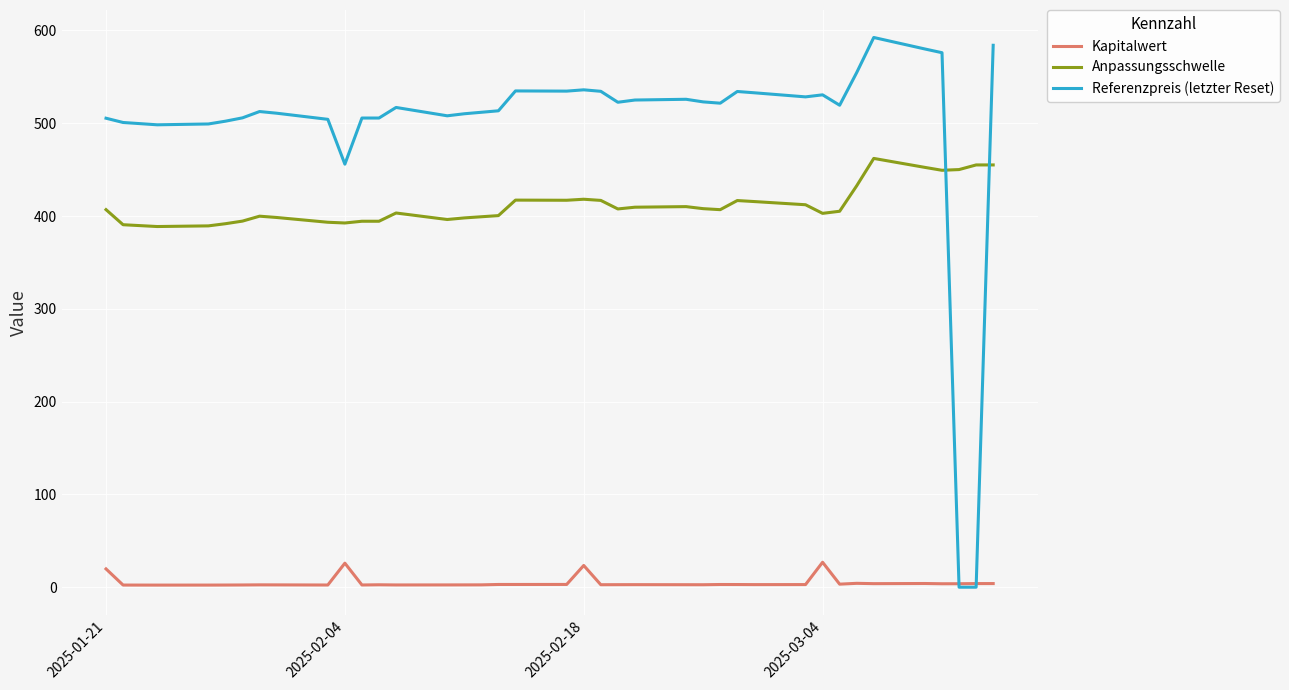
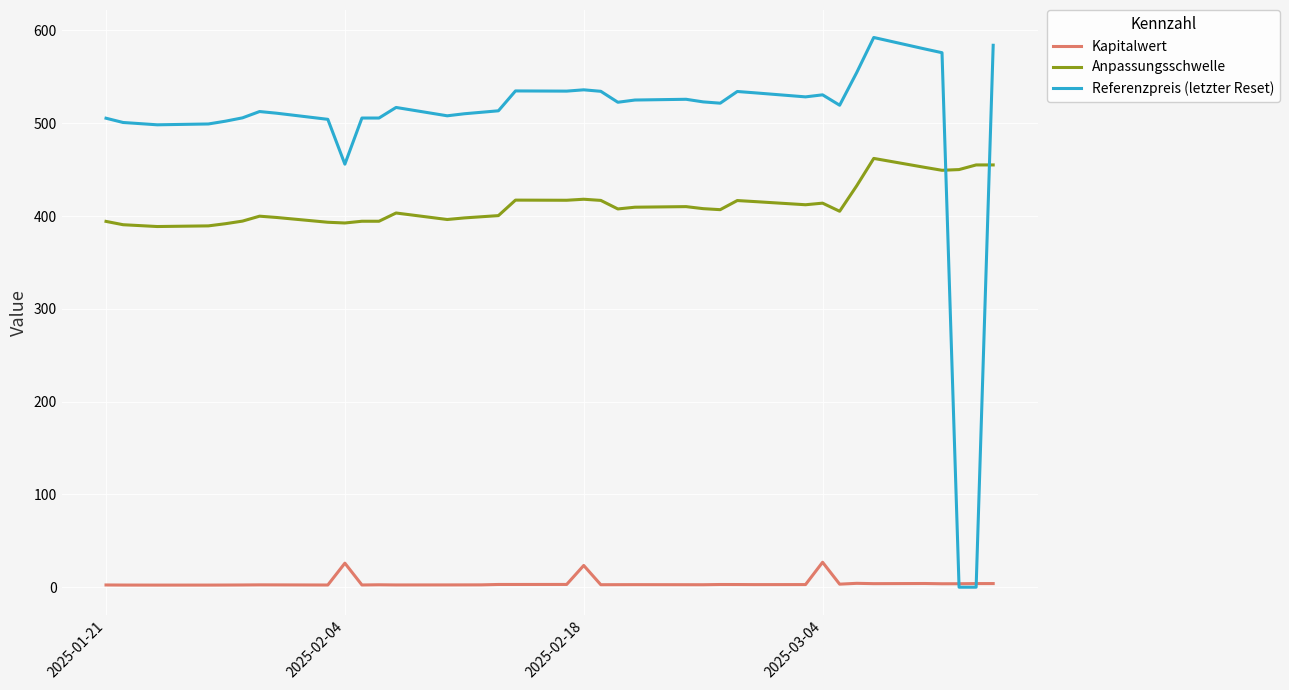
Kapitalwert, 2025-01-21: 20 -> 0
Anpassungsschwelle, 2025-01-21: 410 -> 390
Anpassungsschwelle, 2025-03-04: 400 -> 410
